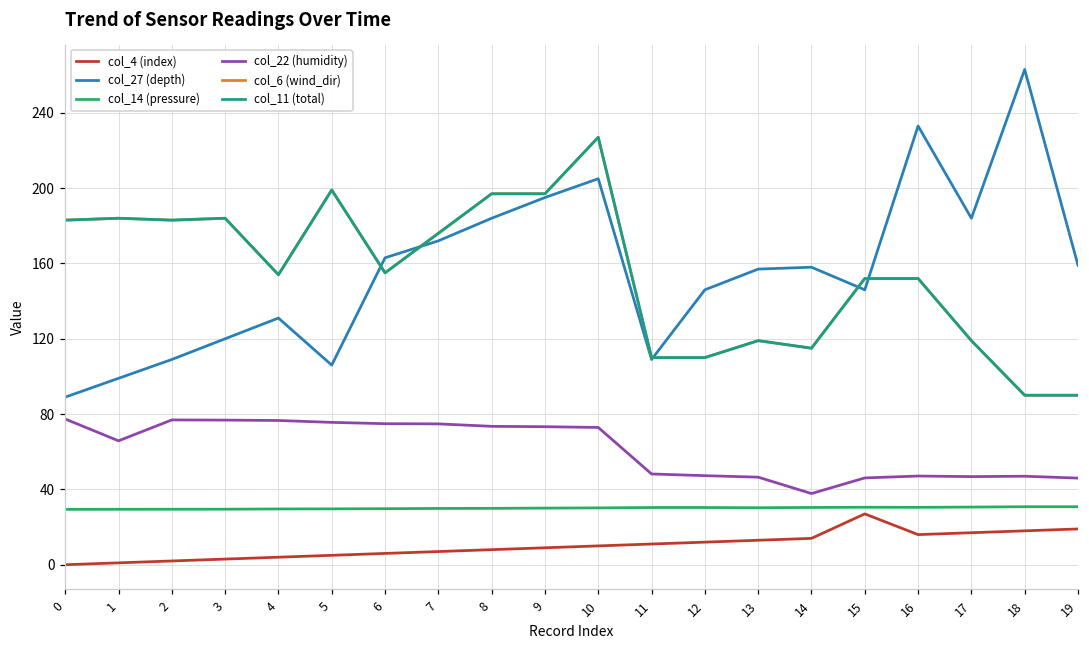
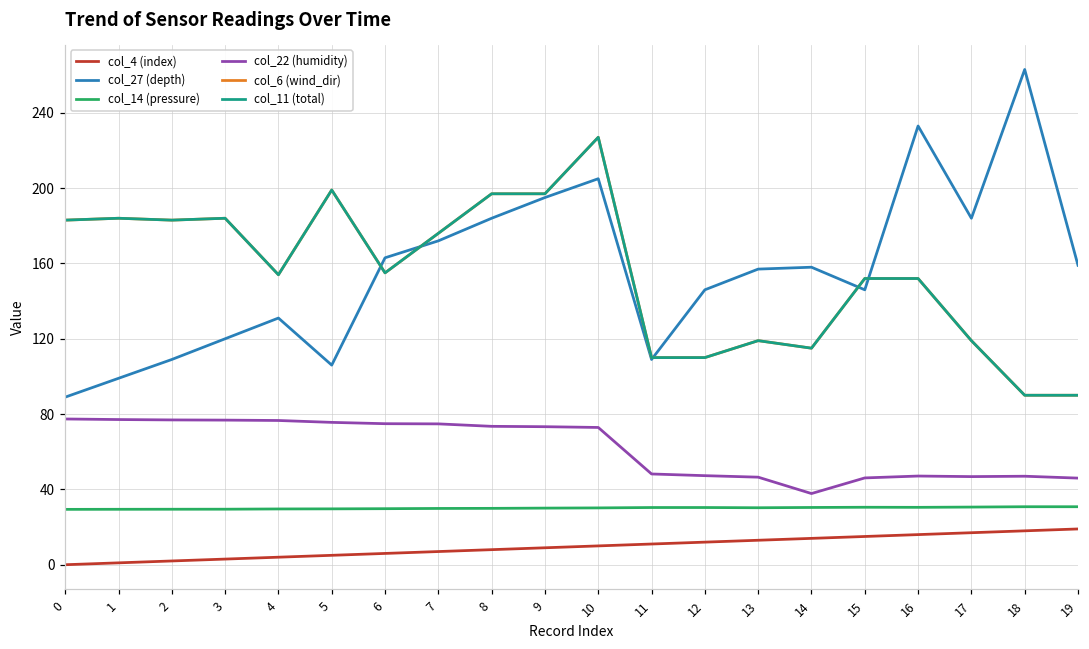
col_22 (humidity), 1: 66 -> 77
col_4 (index), 15: 27 -> 15
